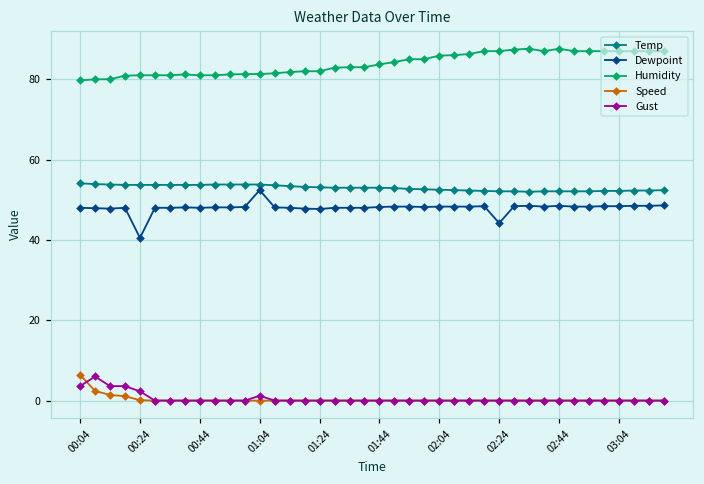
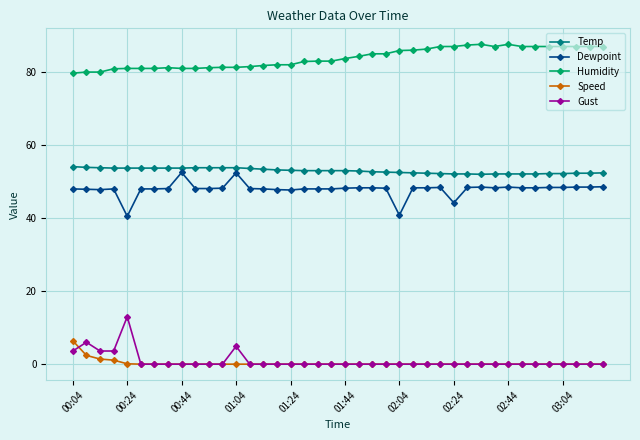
Gust, 00:24: 2 -> 13
Dewpoint, 00:44: 48 -> 53
Gust, 01:04: 1 -> 5
Dewpoint, 02:04: 48 -> 41
